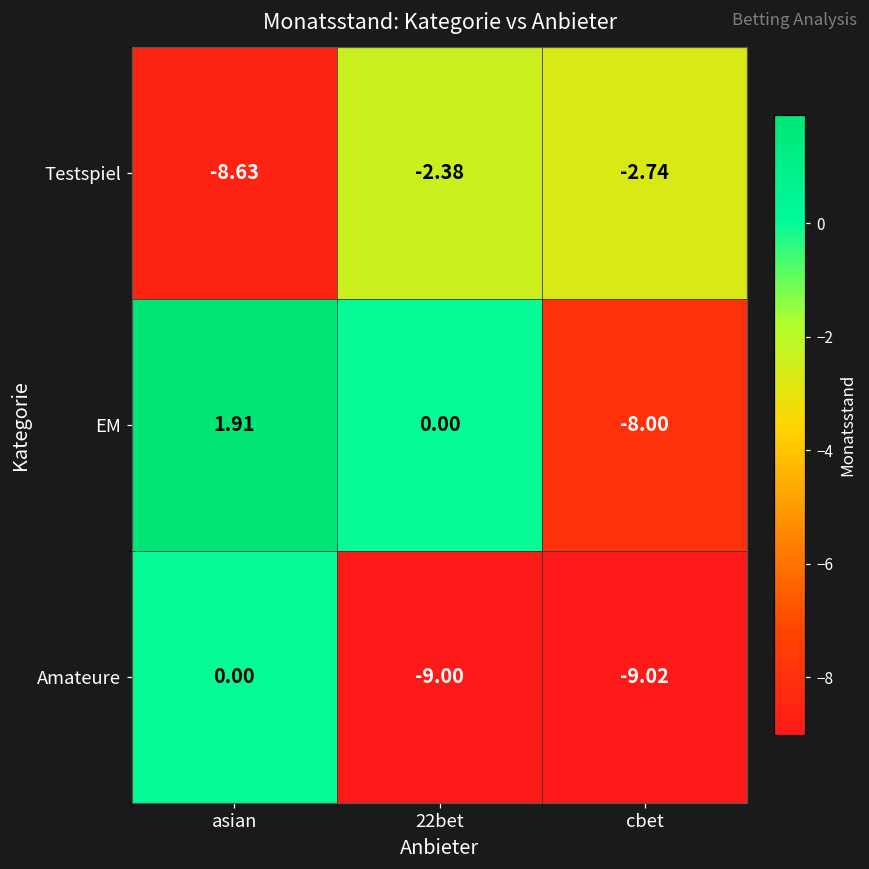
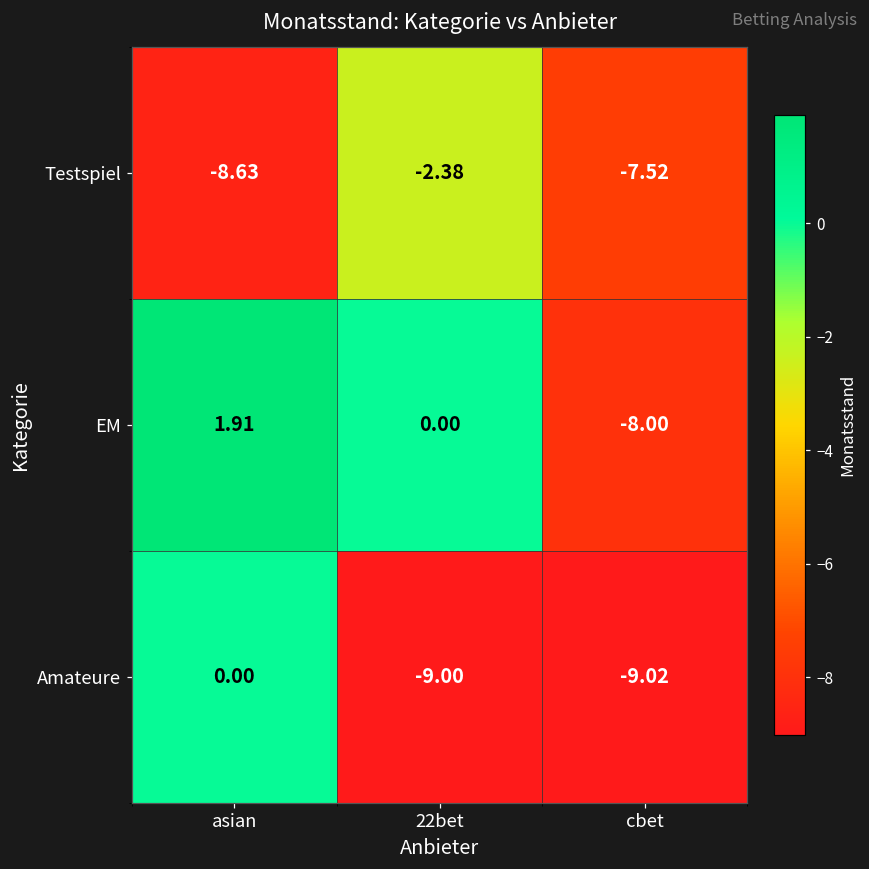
Testspiel, cbet: -2.74 -> -7.52
